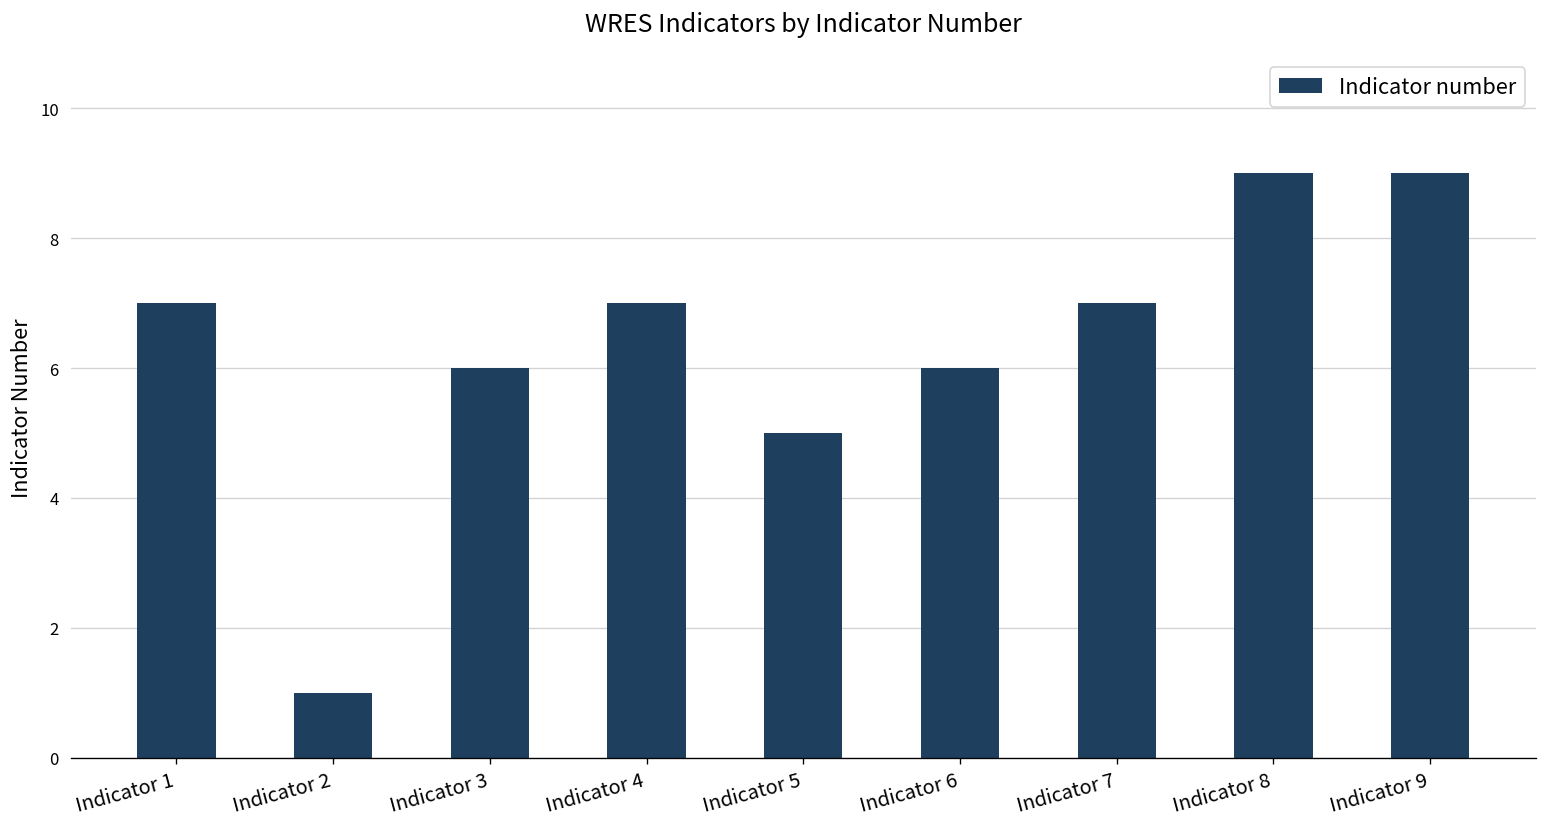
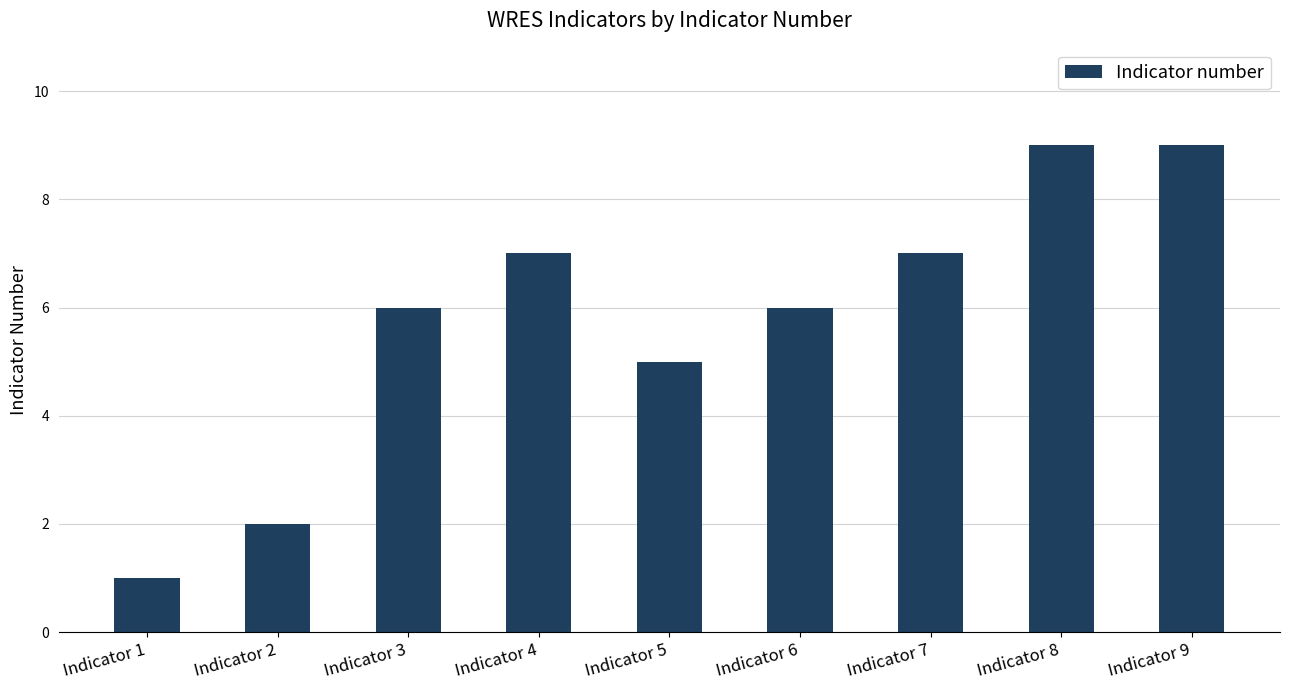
Indicator 1: 7 -> 1
Indicator 2: 1 -> 2
